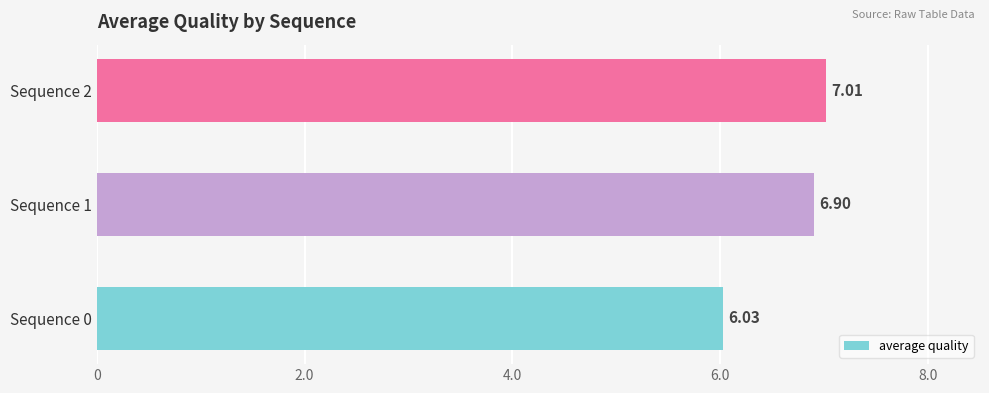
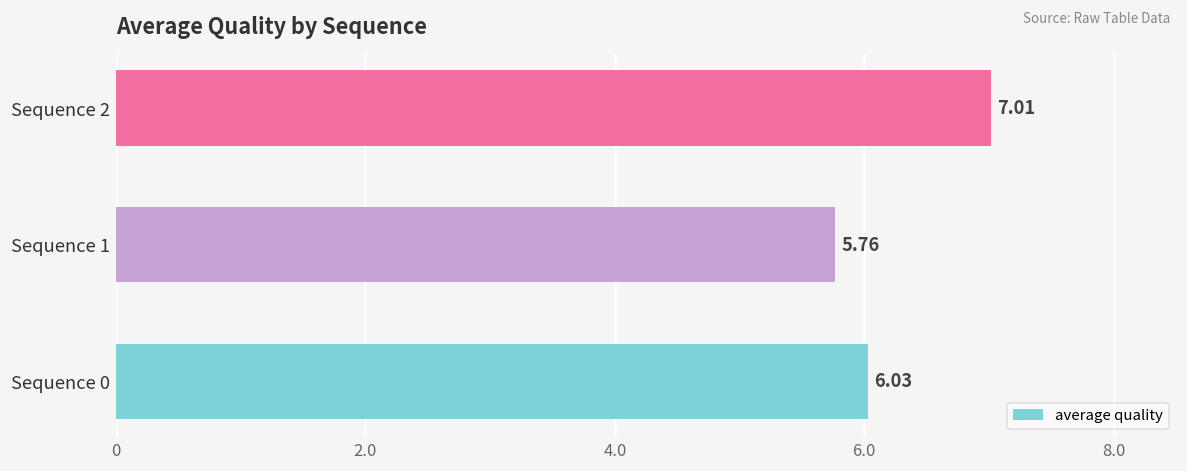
Sequence 1: 6.90 -> 5.76
